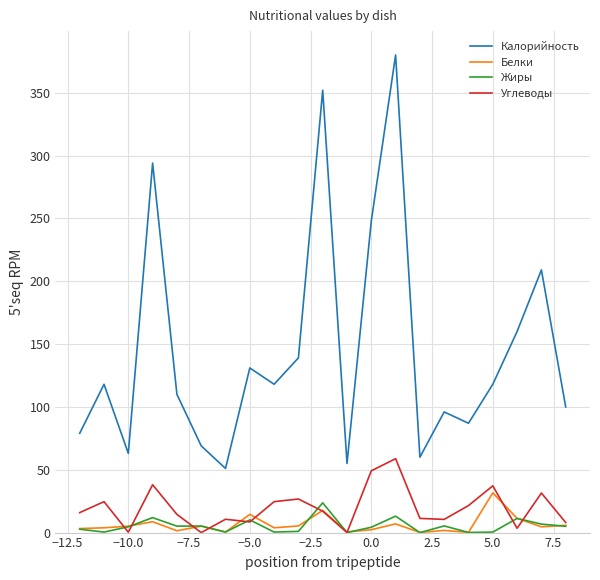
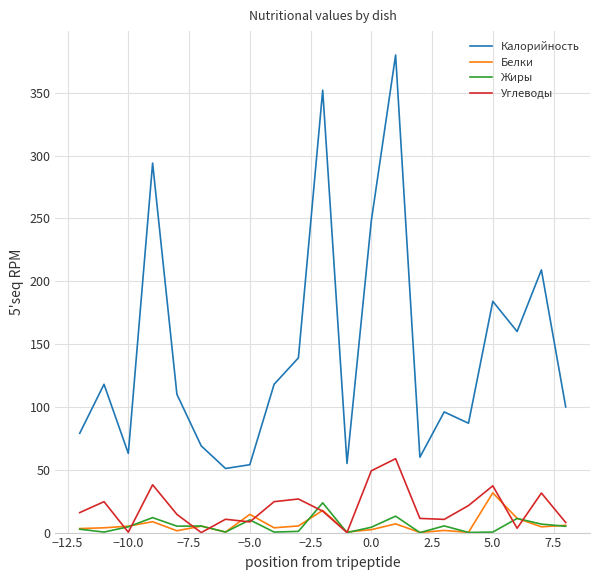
Калорийность, −5.0: 131 -> 54
Калорийность, 5.0: 118 -> 184
